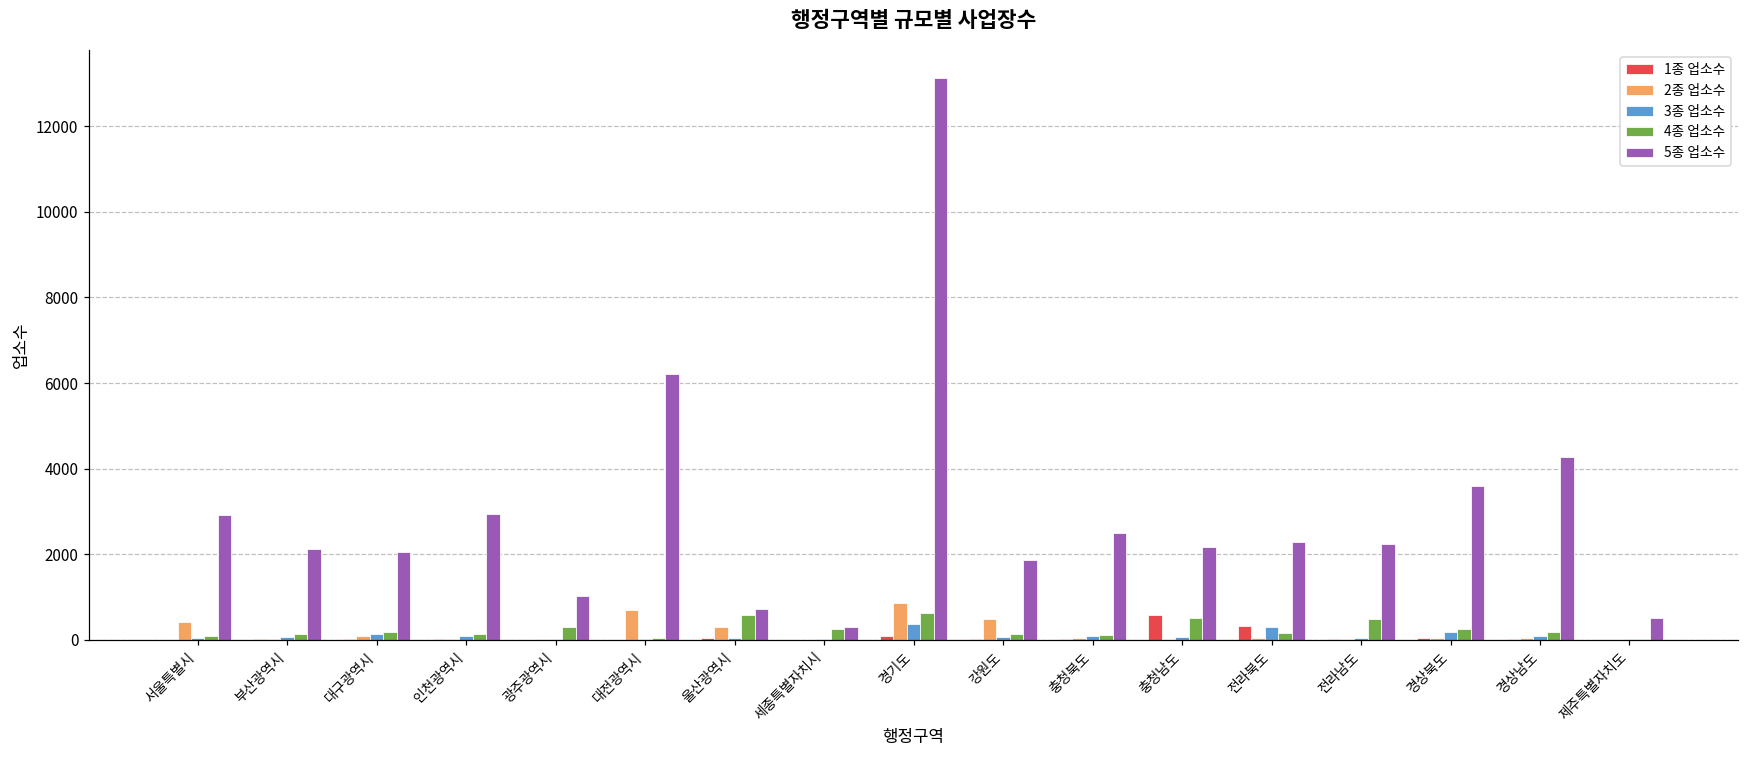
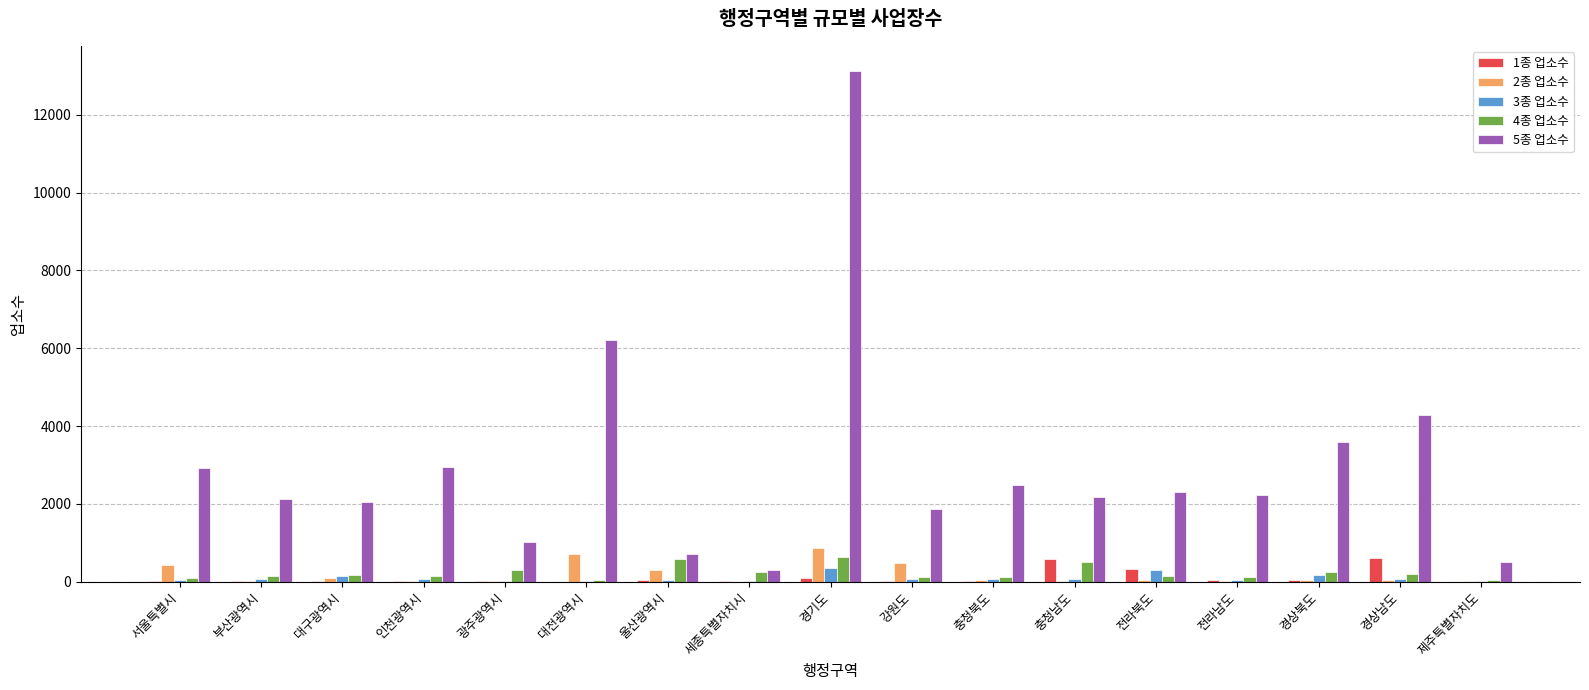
4종 업소수, 전라남도: 500 -> 100
1종 업소수, 경상남도: 0 -> 600
